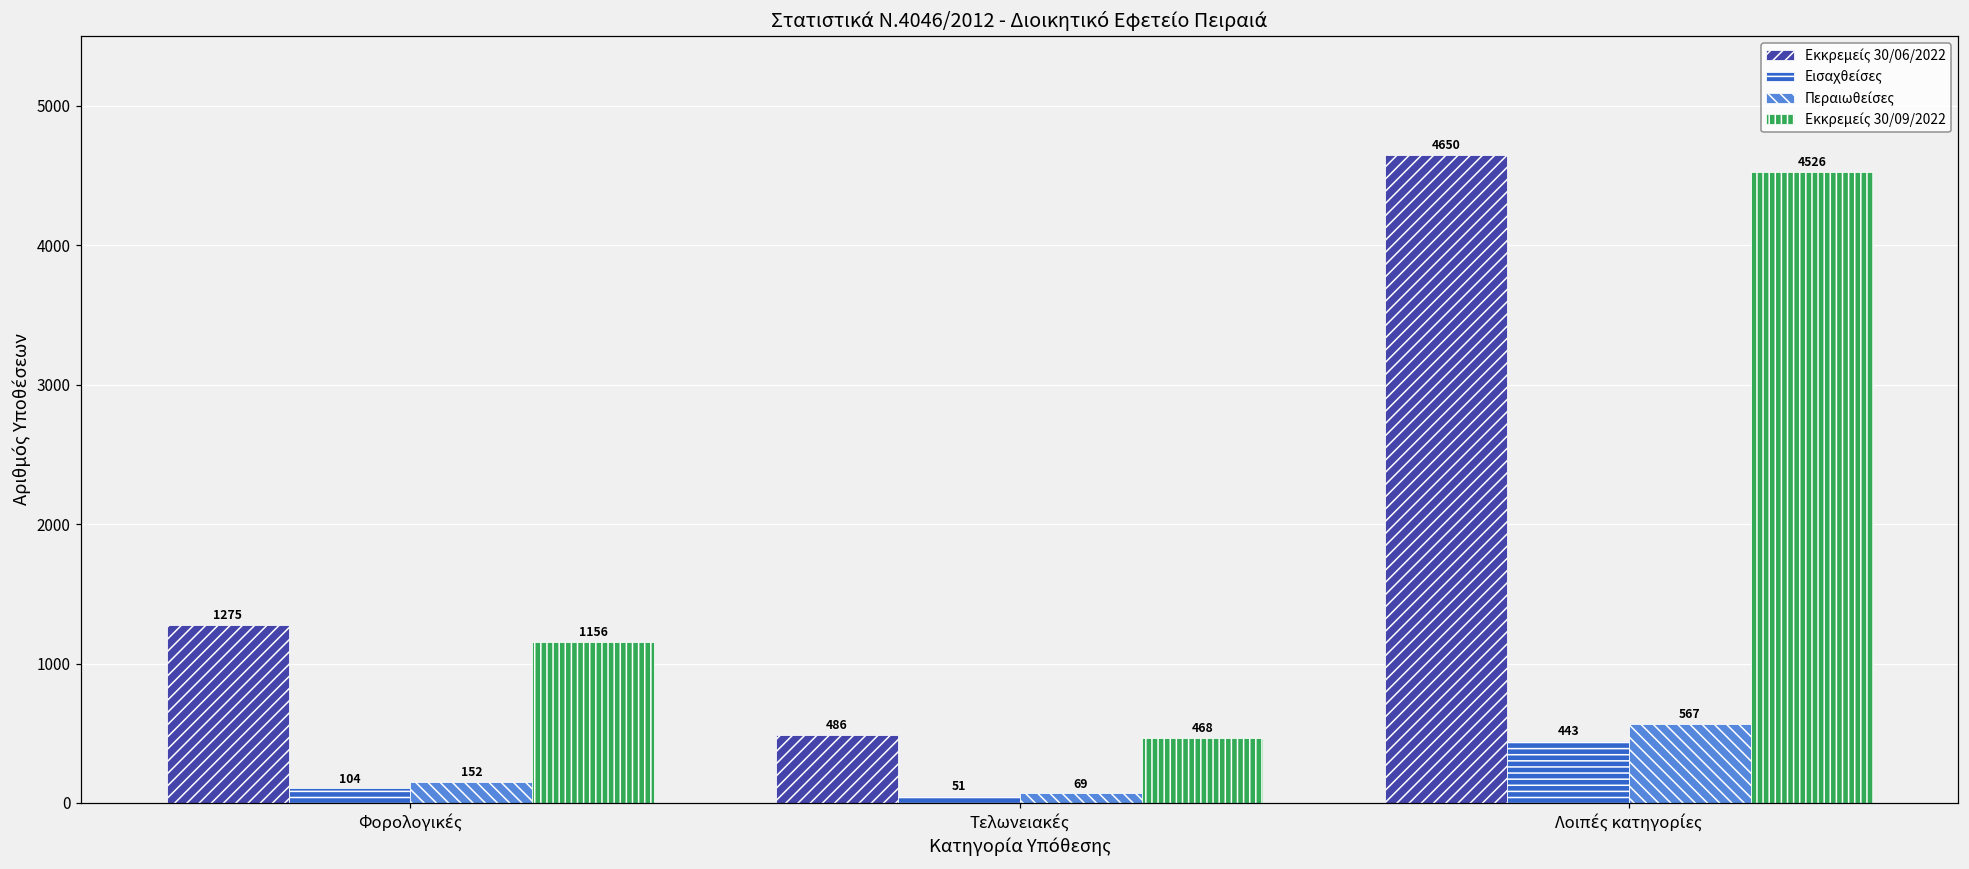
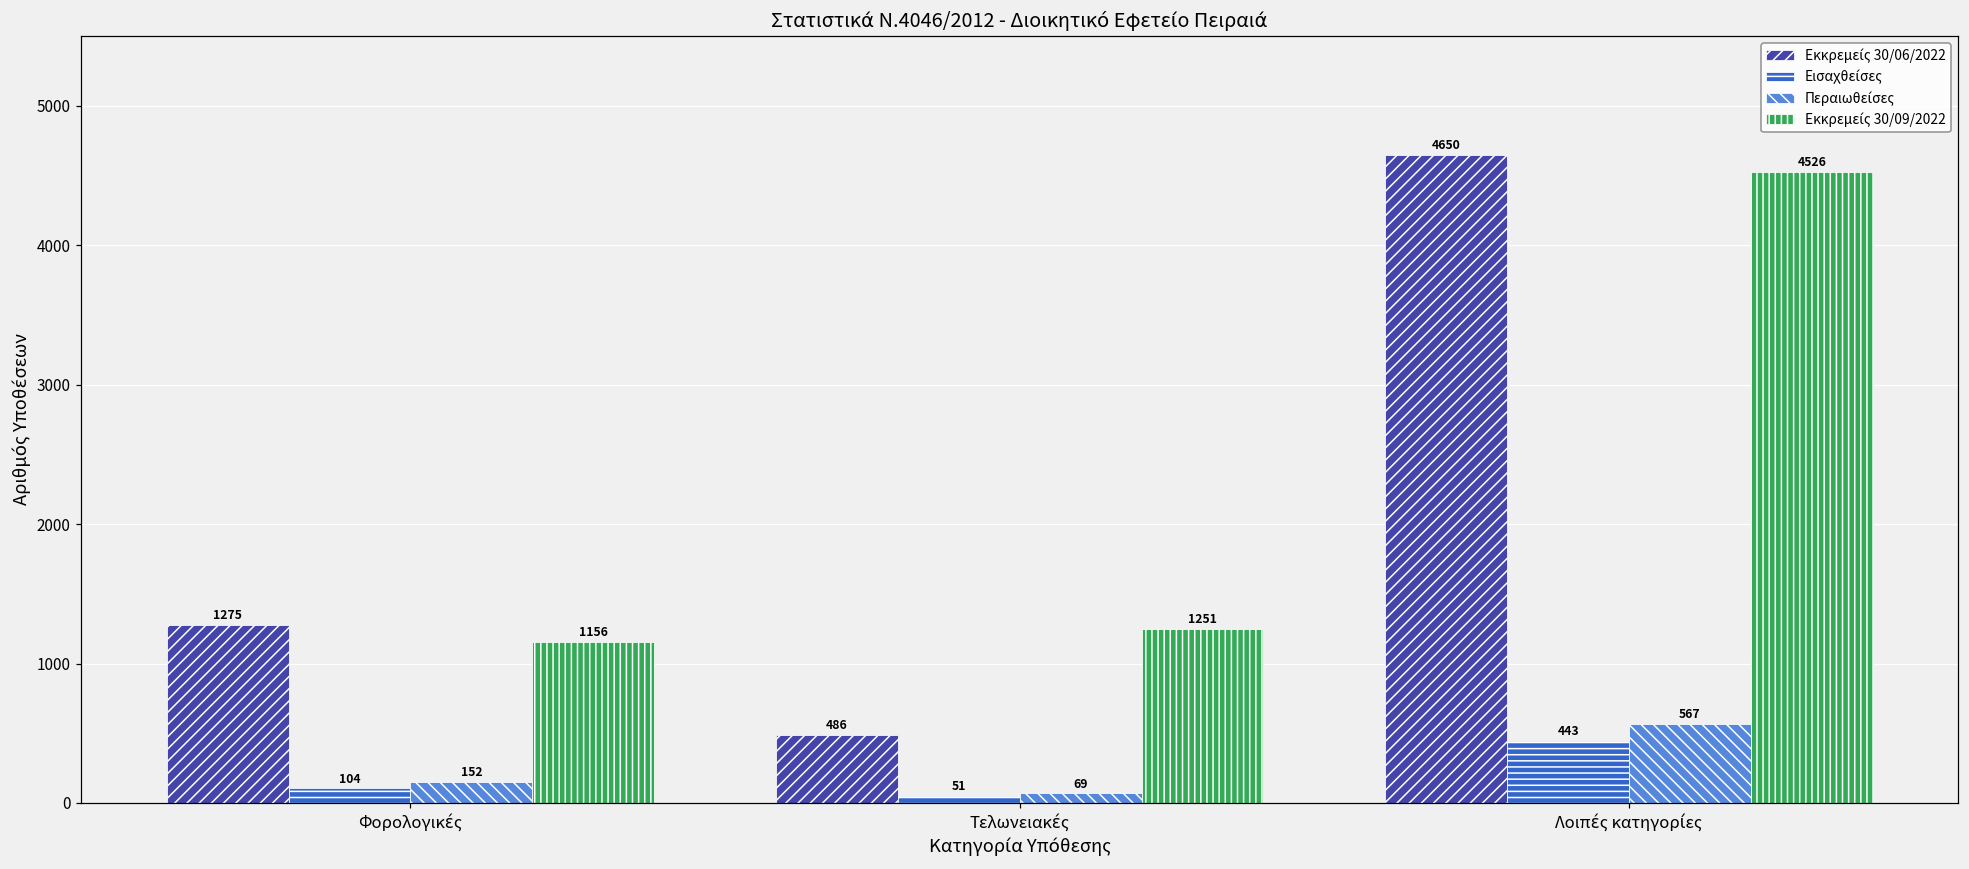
Εκκρεμείς 30/09/2022, Τελωνειακές: 468 -> 1251
